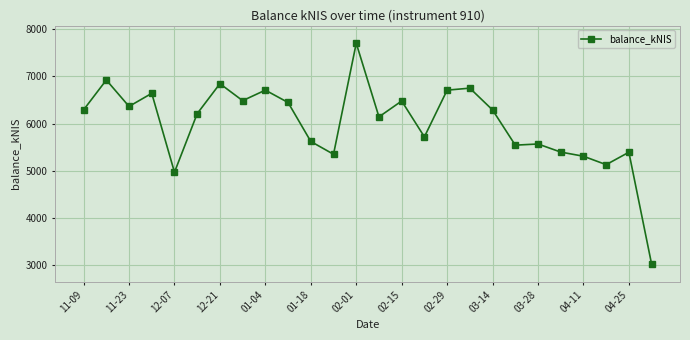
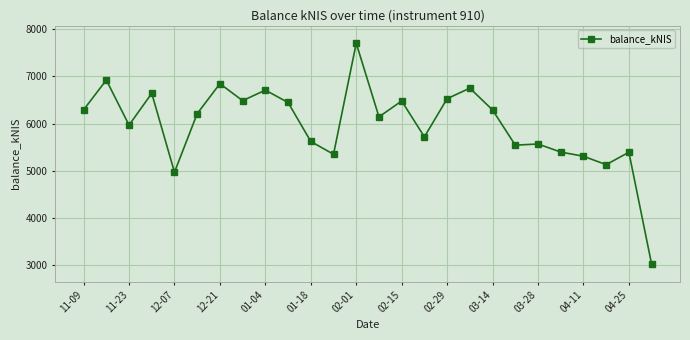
11-23: 6400 -> 6000
02-29: 6700 -> 6500
